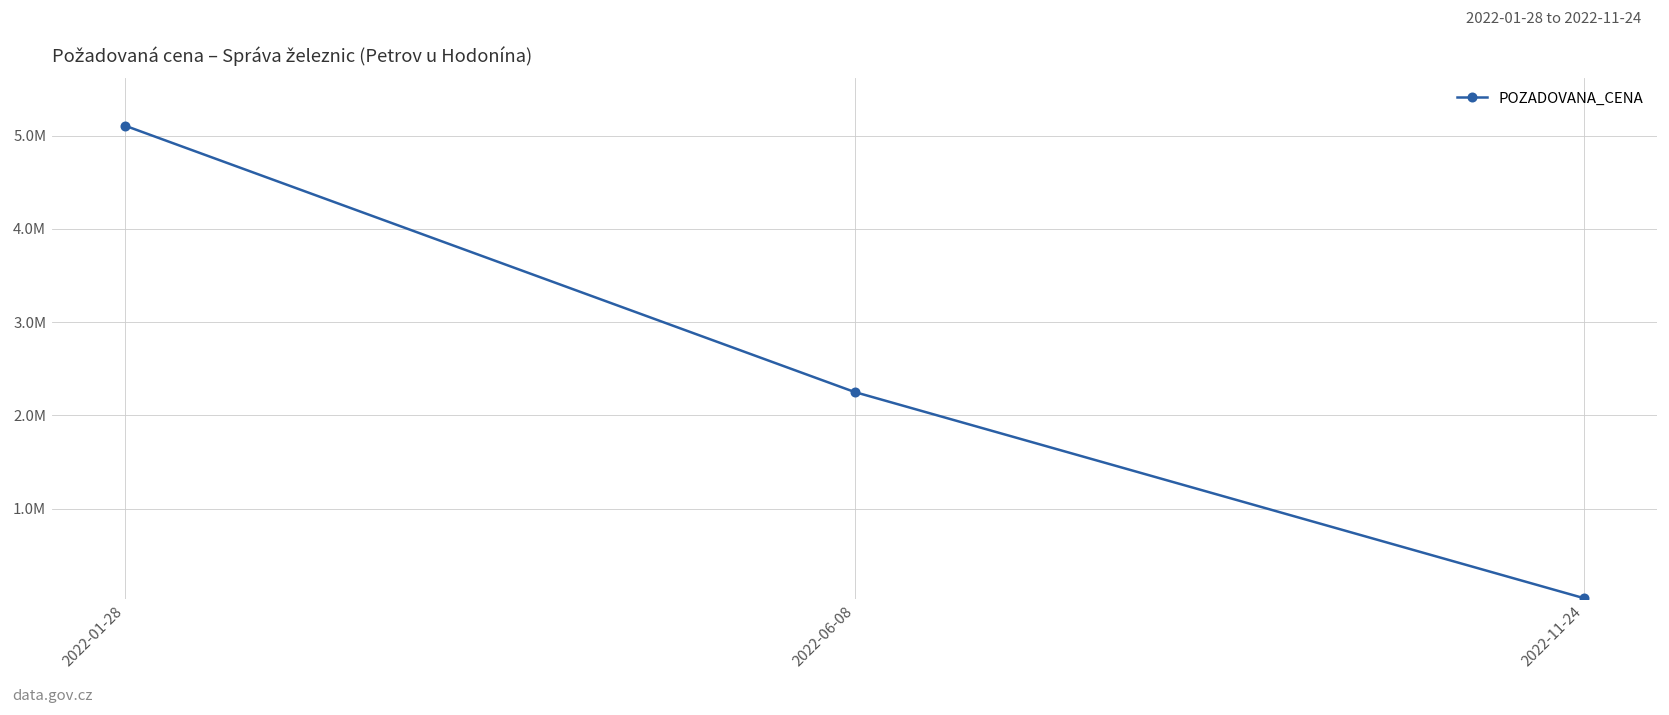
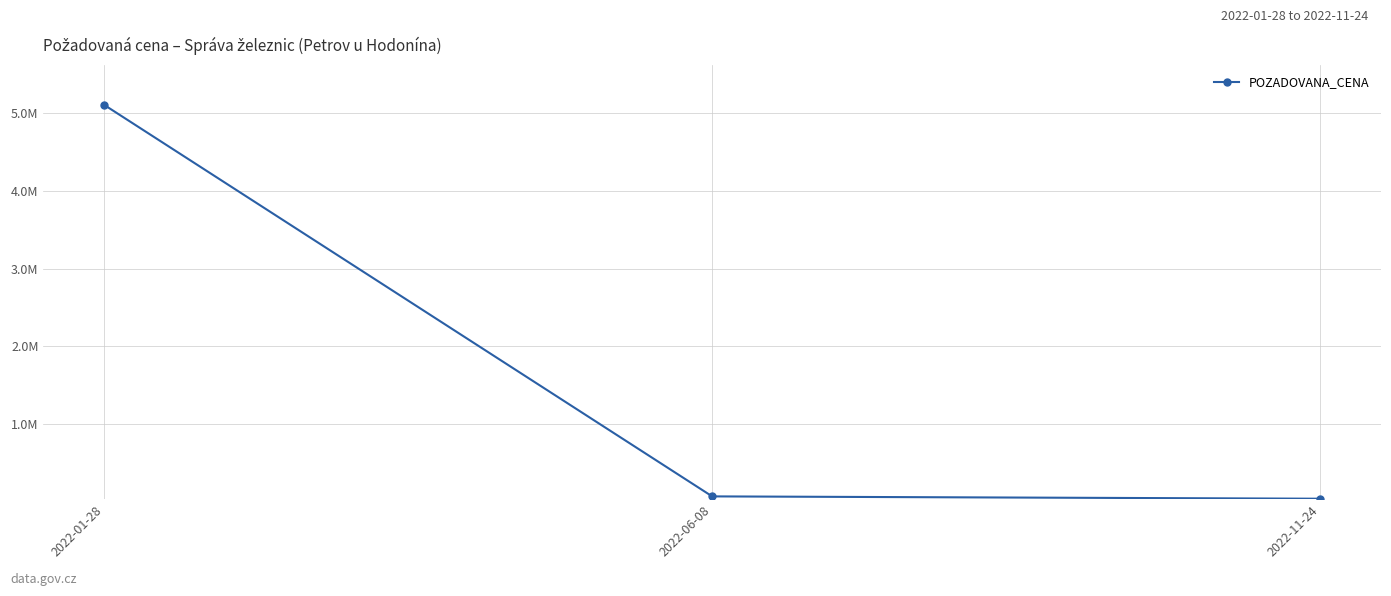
2022-06-08: 2200000 -> 100000
